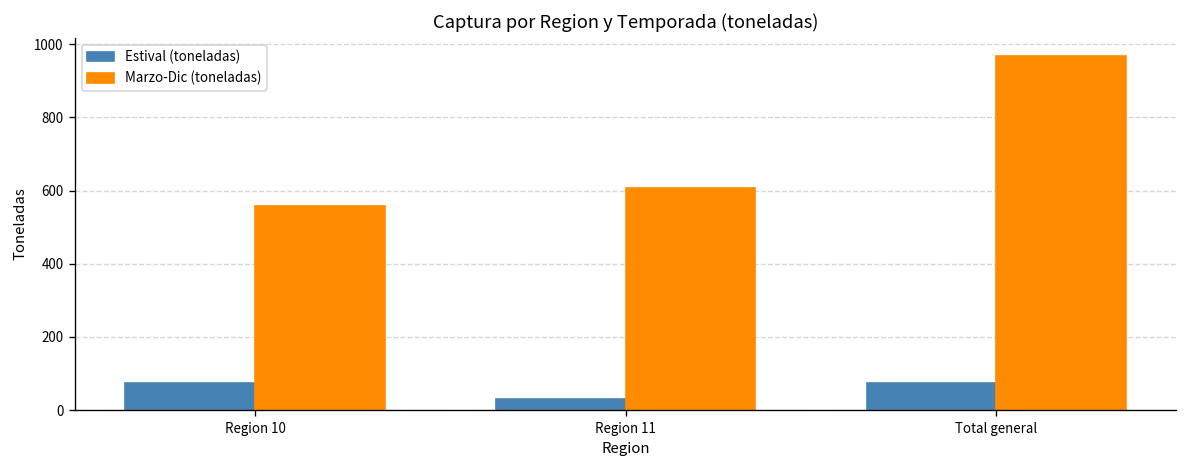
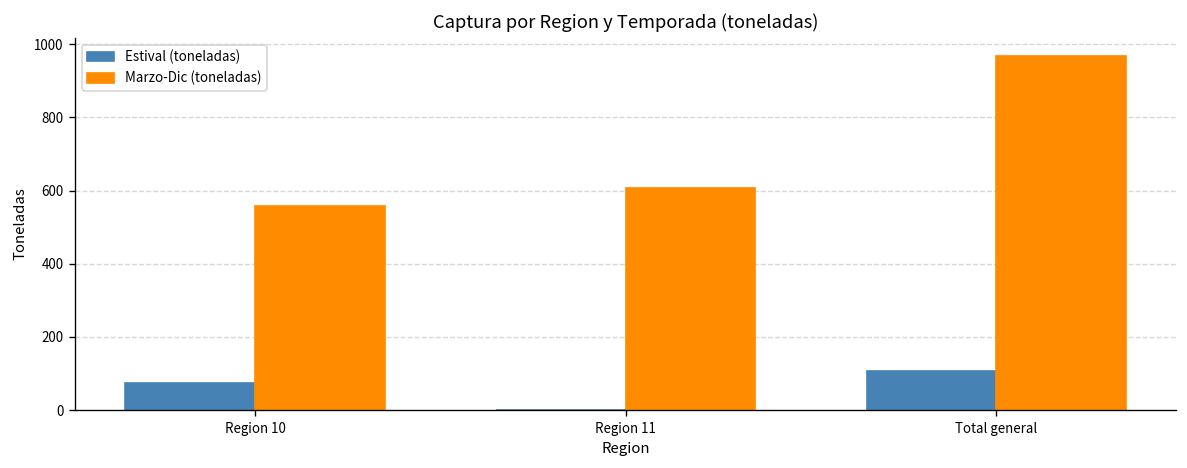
Estival (toneladas), Region 11: 30 -> 0
Estival (toneladas), Total general: 70 -> 110
